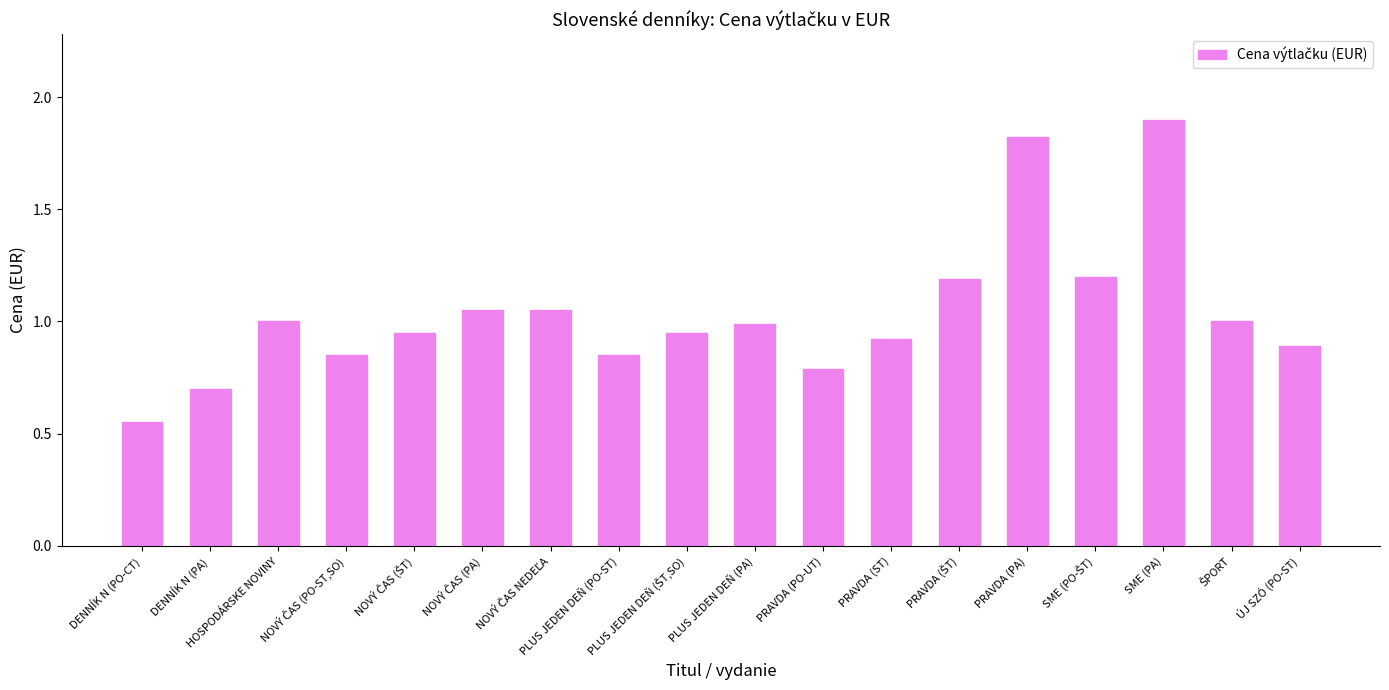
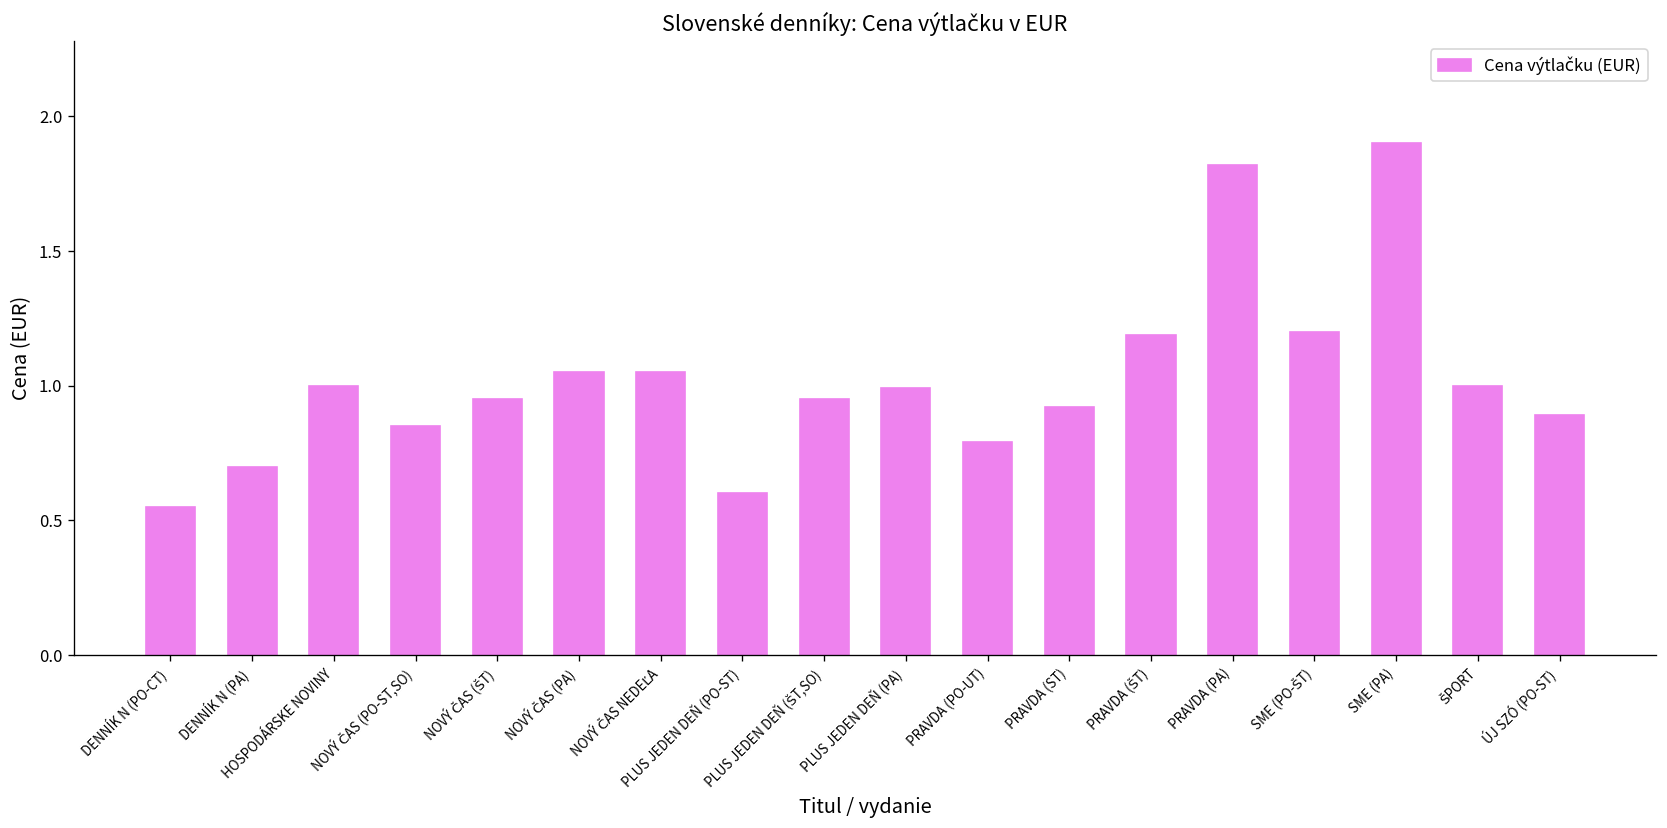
PLUS JEDEN DEŇ (PO-ST): 0.85 -> 0.60
